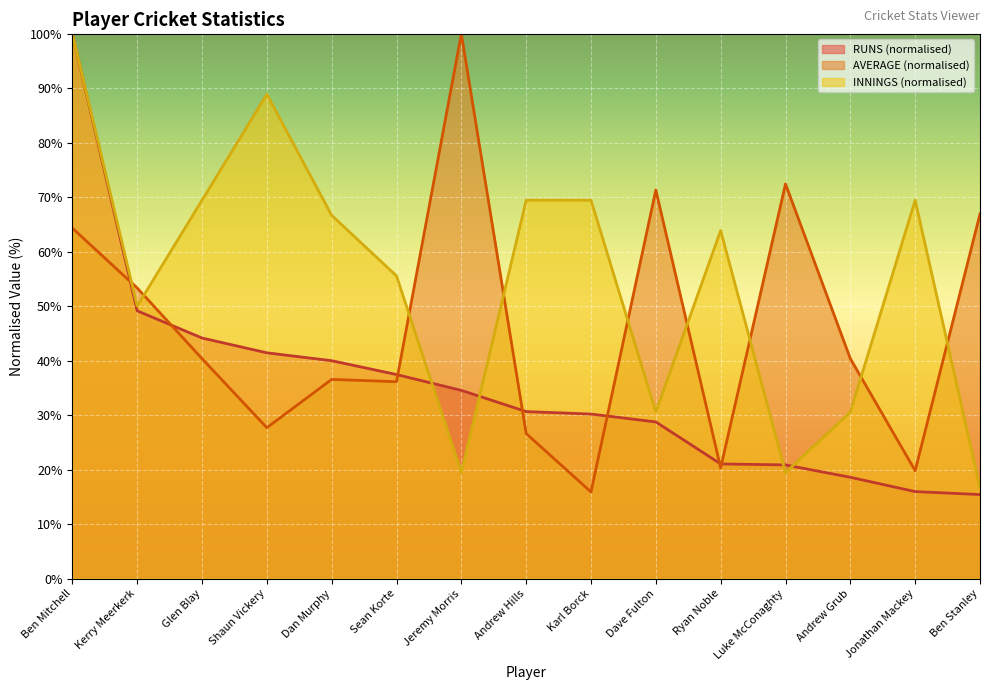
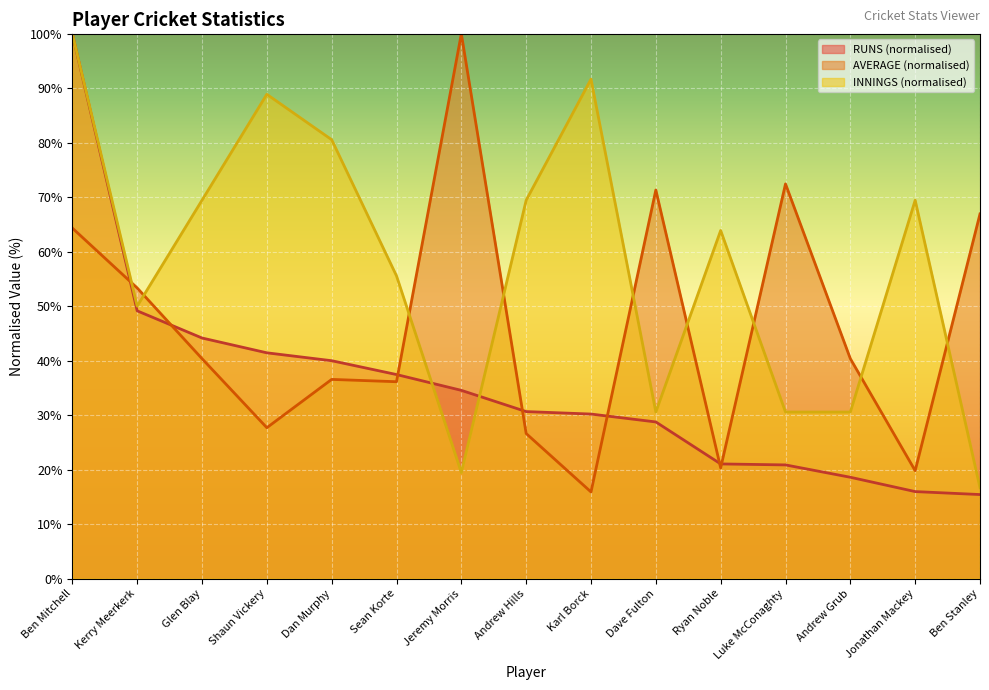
INNINGS (normalised), Dan Murphy: 67% -> 81%
INNINGS (normalised), Karl Borck: 69% -> 92%
INNINGS (normalised), Luke McConaghty: 19% -> 31%
